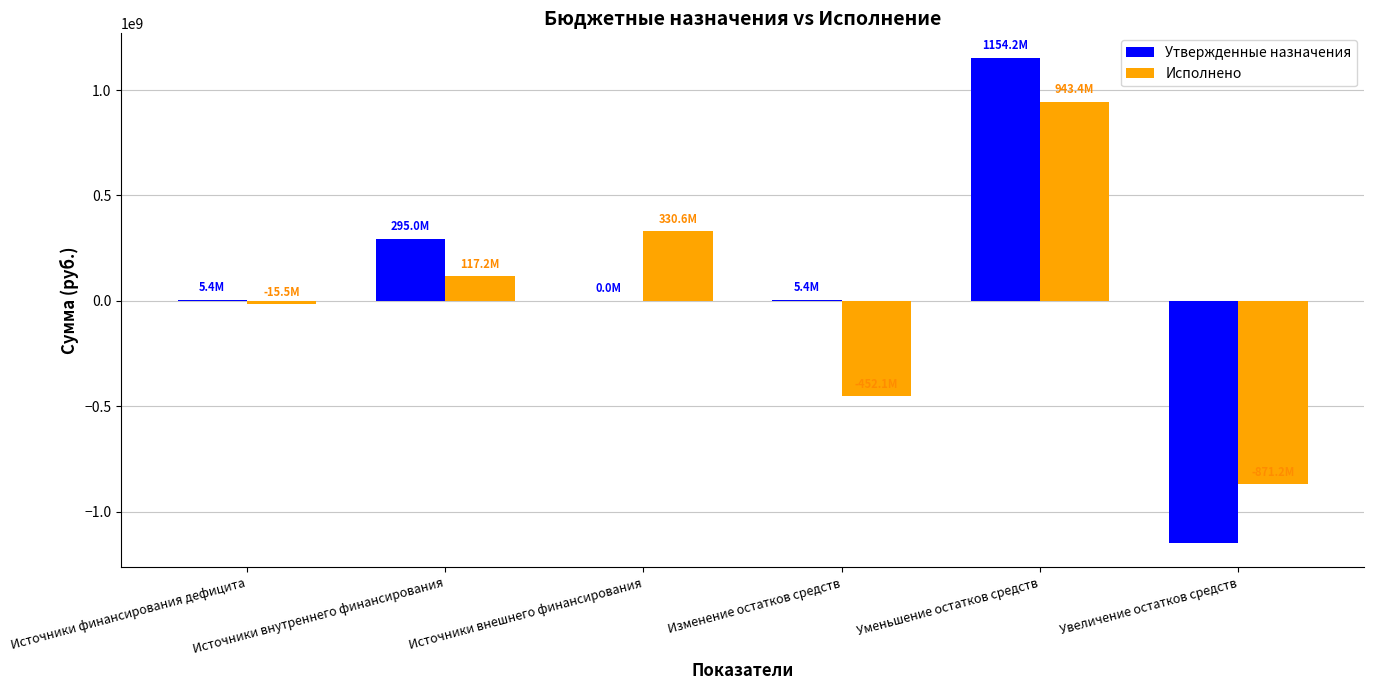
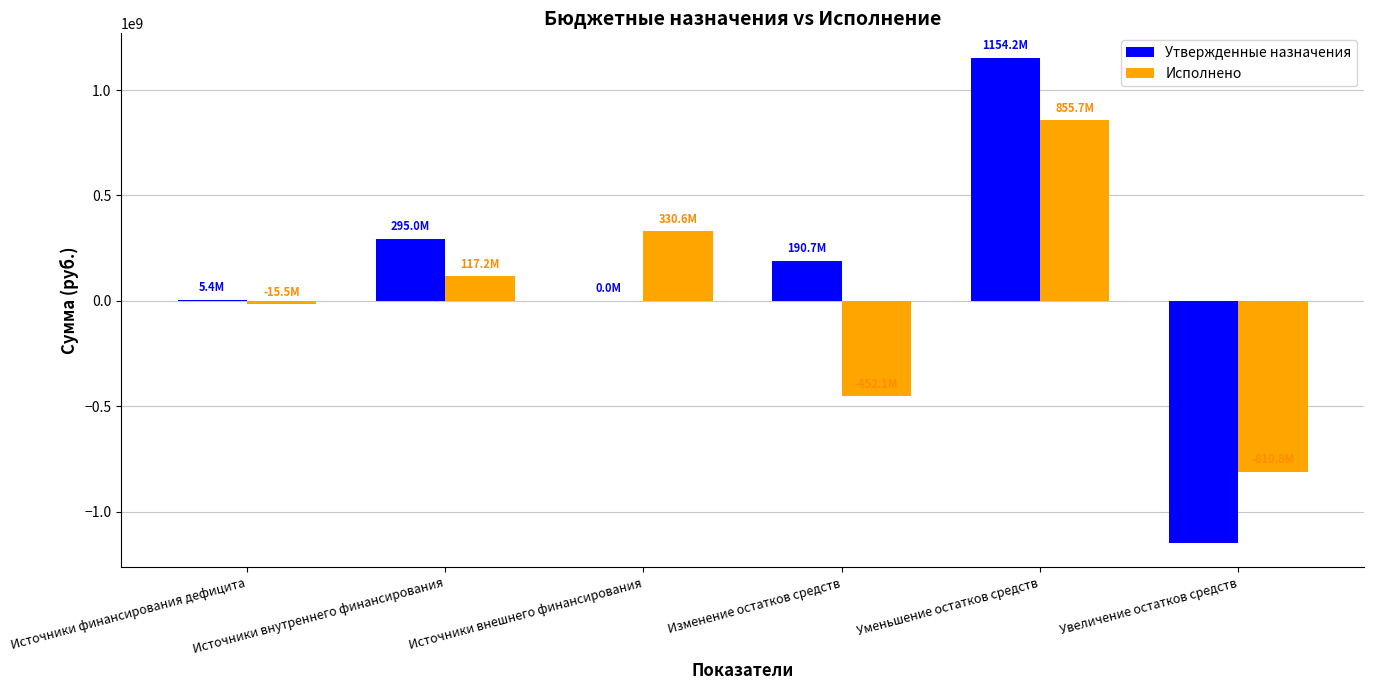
Утвержденные назначения, Изменение остатков средств: 5.4M -> 190.7M
Исполнено, Уменьшение остатков средств: 943.4M -> 855.7M
Исполнено, Увеличение остатков средств: -870000000 -> -810000000
